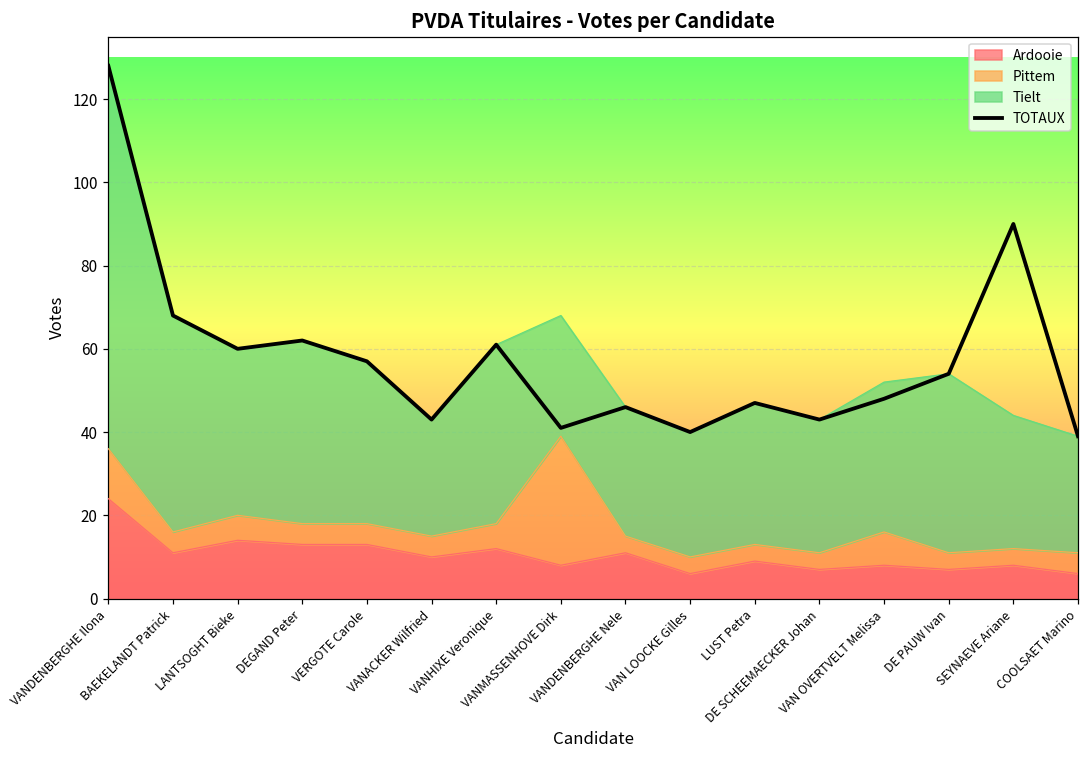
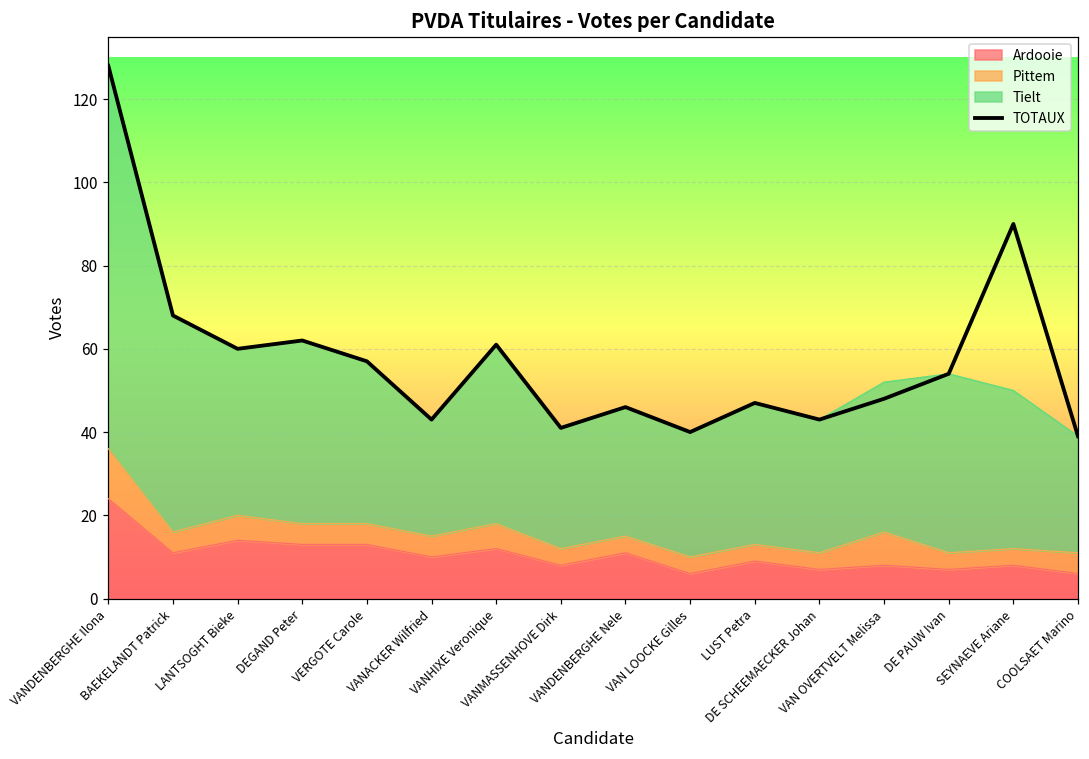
Pittem, VANMASSENHOVE Dirk: 31 -> 4
Tielt, SEYNAEVE Ariane: 32 -> 38
